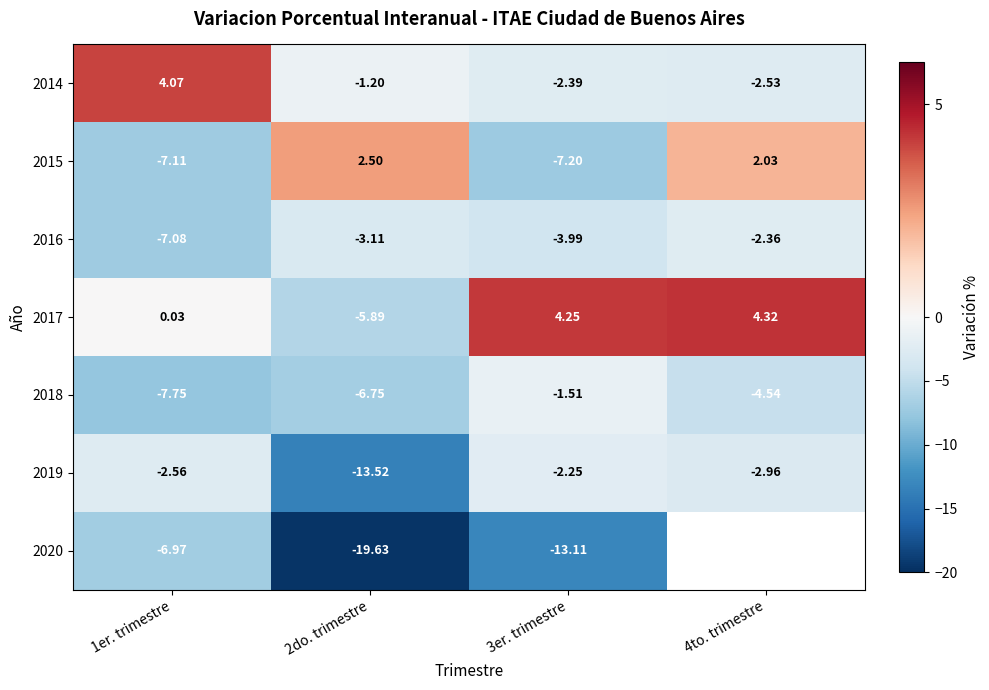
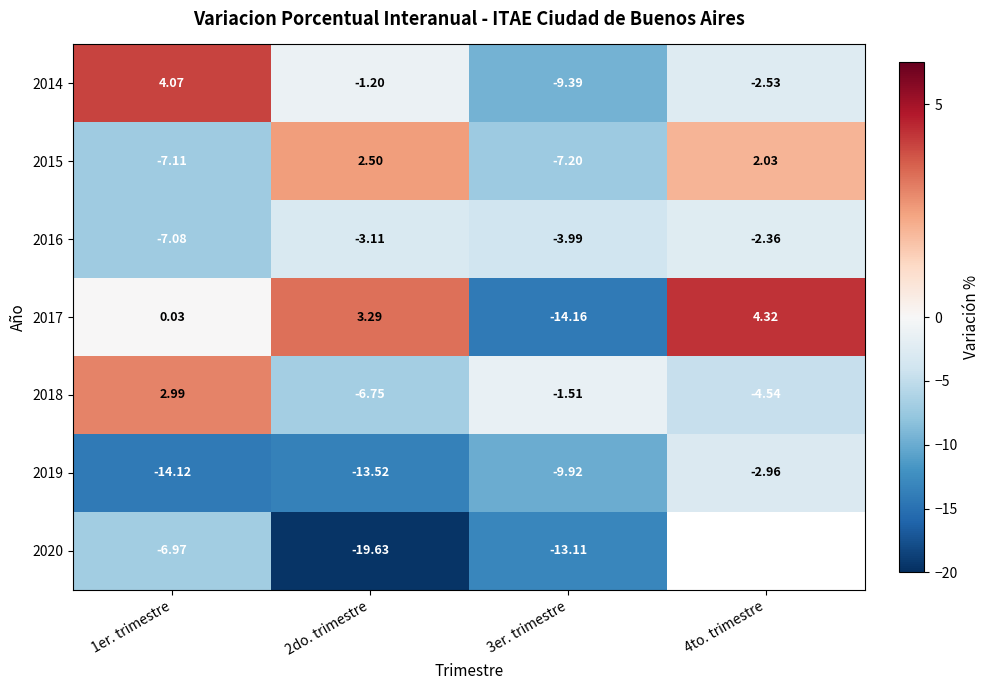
2014, 3er. trimestre: -2.39 -> -9.39
2017, 2do. trimestre: -5.89 -> 3.29
2017, 3er. trimestre: 4.25 -> -14.16
2018, 1er. trimestre: -7.75 -> 2.99
2019, 1er. trimestre: -2.56 -> -14.12
2019, 3er. trimestre: -2.25 -> -9.92
